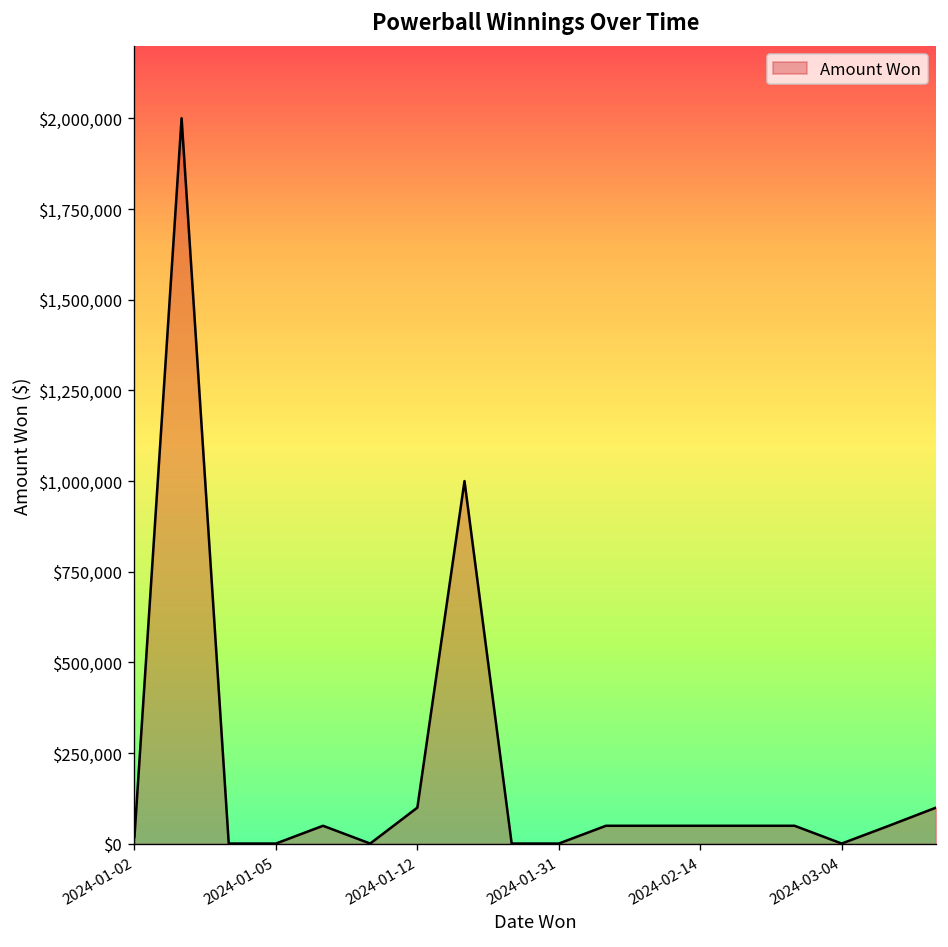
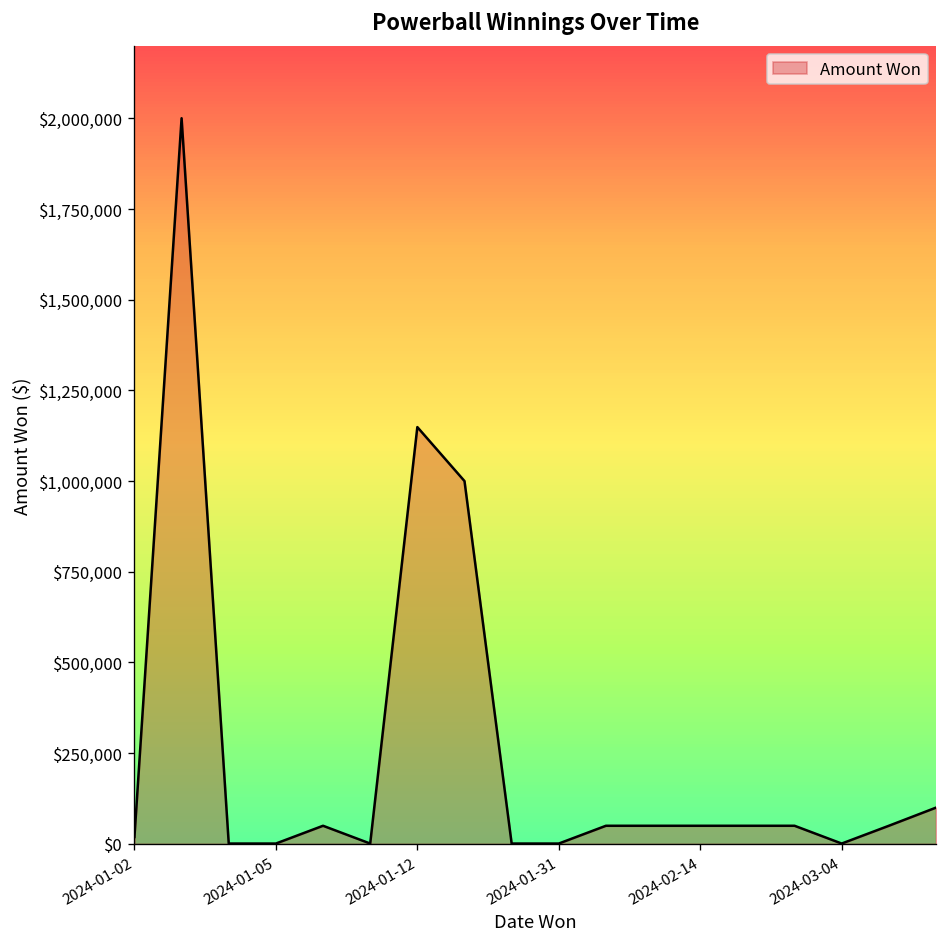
2024-01-12: $100,000 -> $1,150,000
